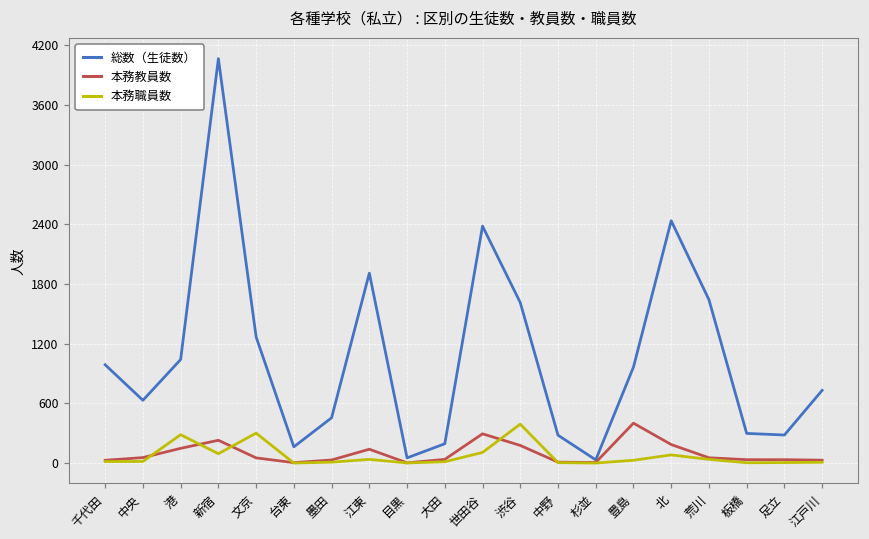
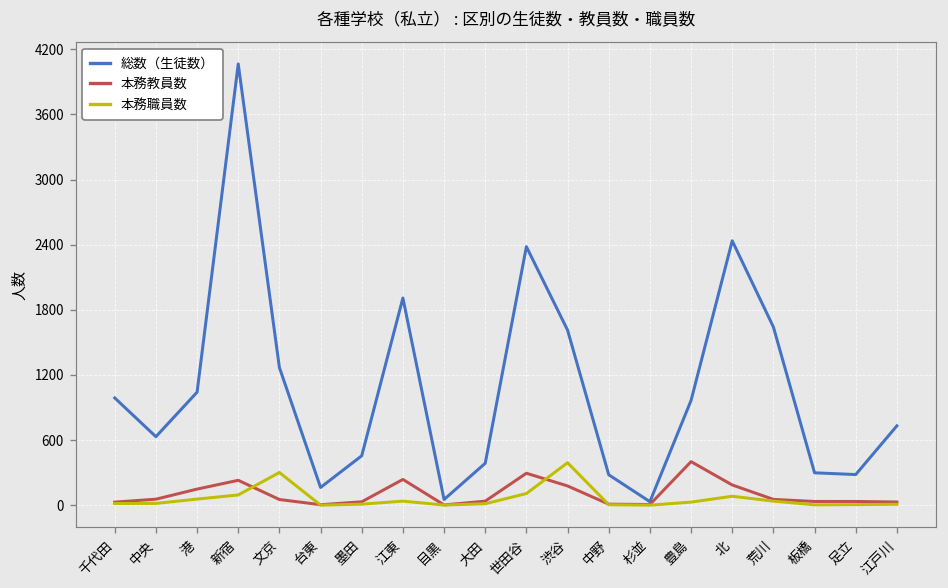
本務職員数, 港: 300 -> 100
本務教員数, 江東: 100 -> 200
総数（生徒数）, 大田: 200 -> 400
